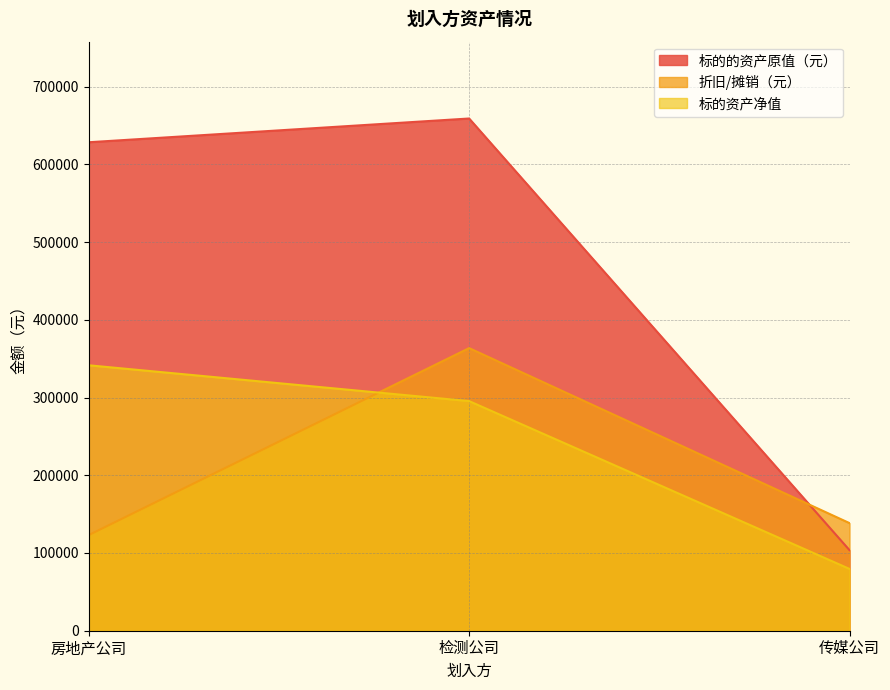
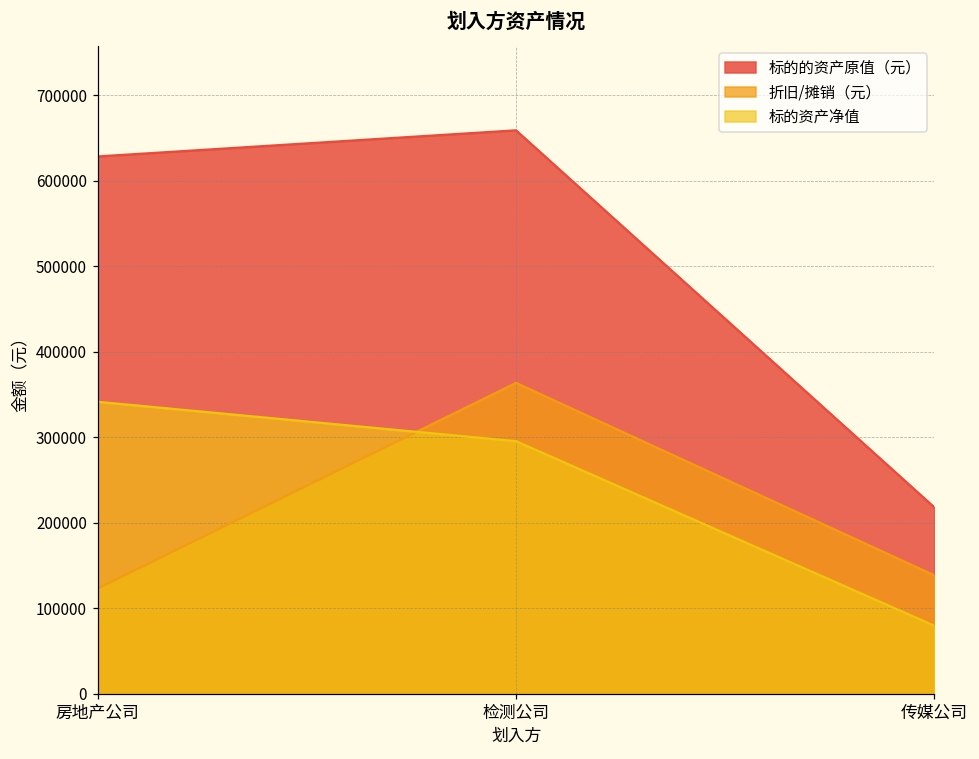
标的的资产原值（元）, 传媒公司: 100000 -> 220000
